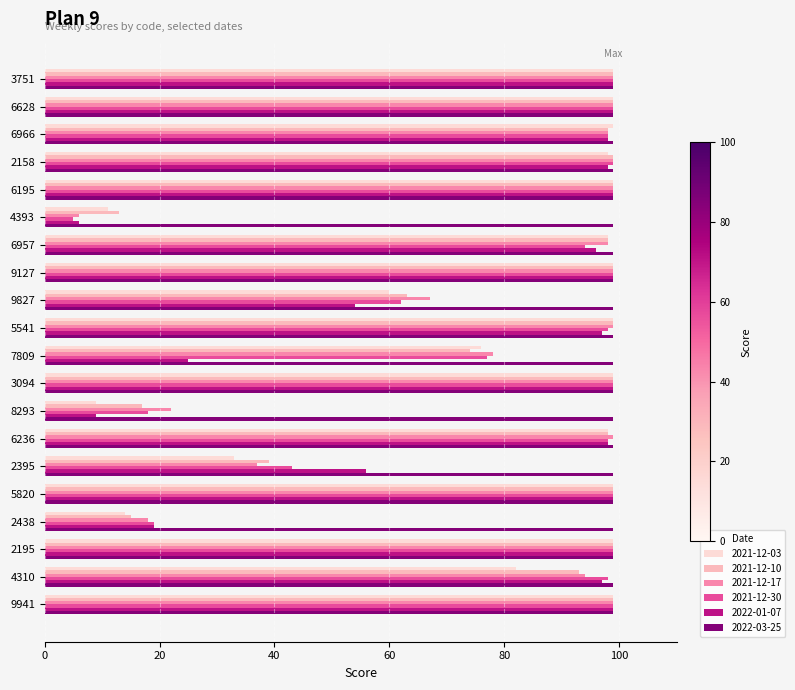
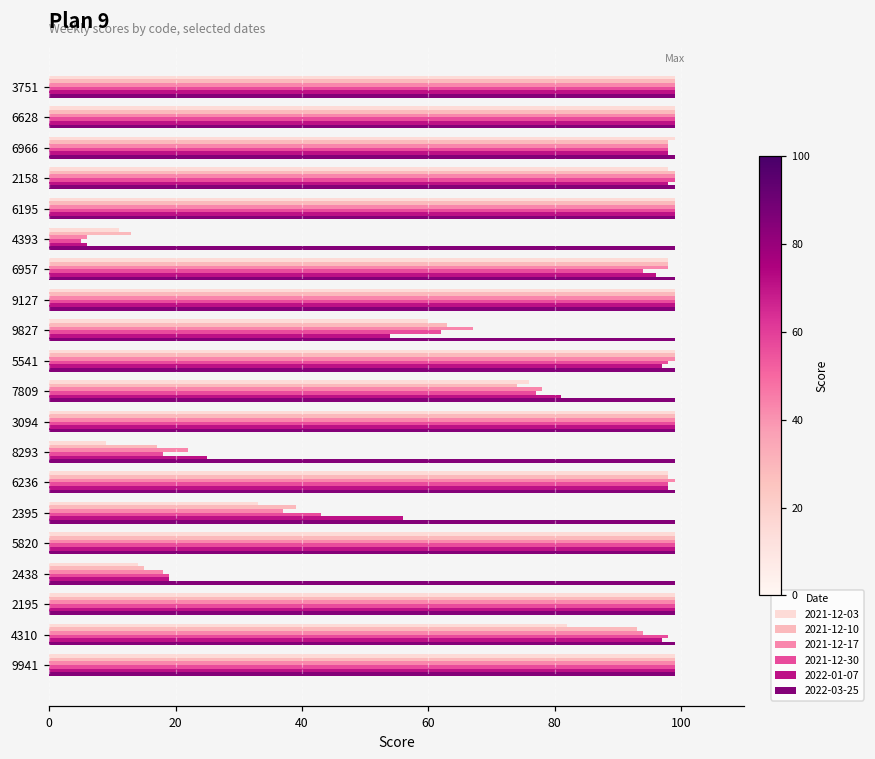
2022-01-07, 7809: 25 -> 81
2022-01-07, 8293: 9 -> 25
